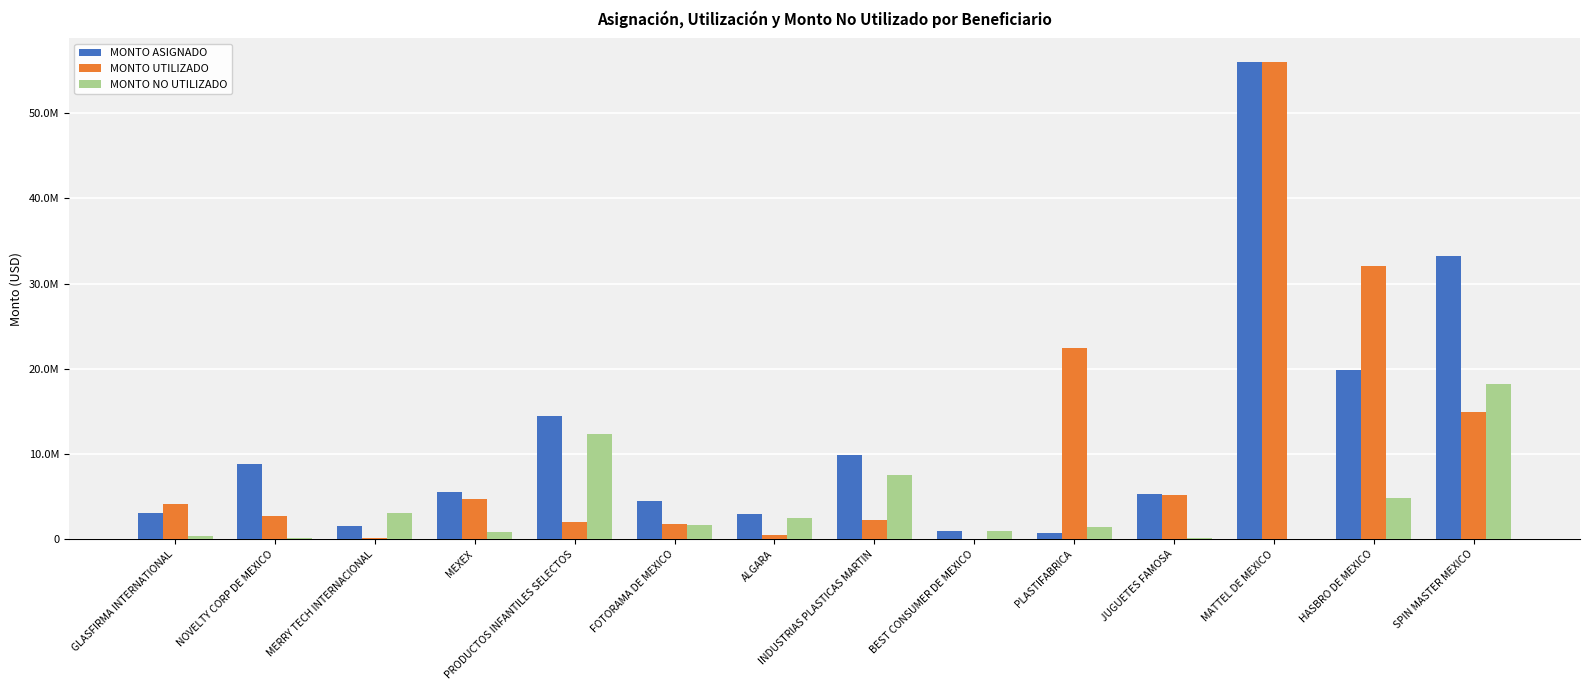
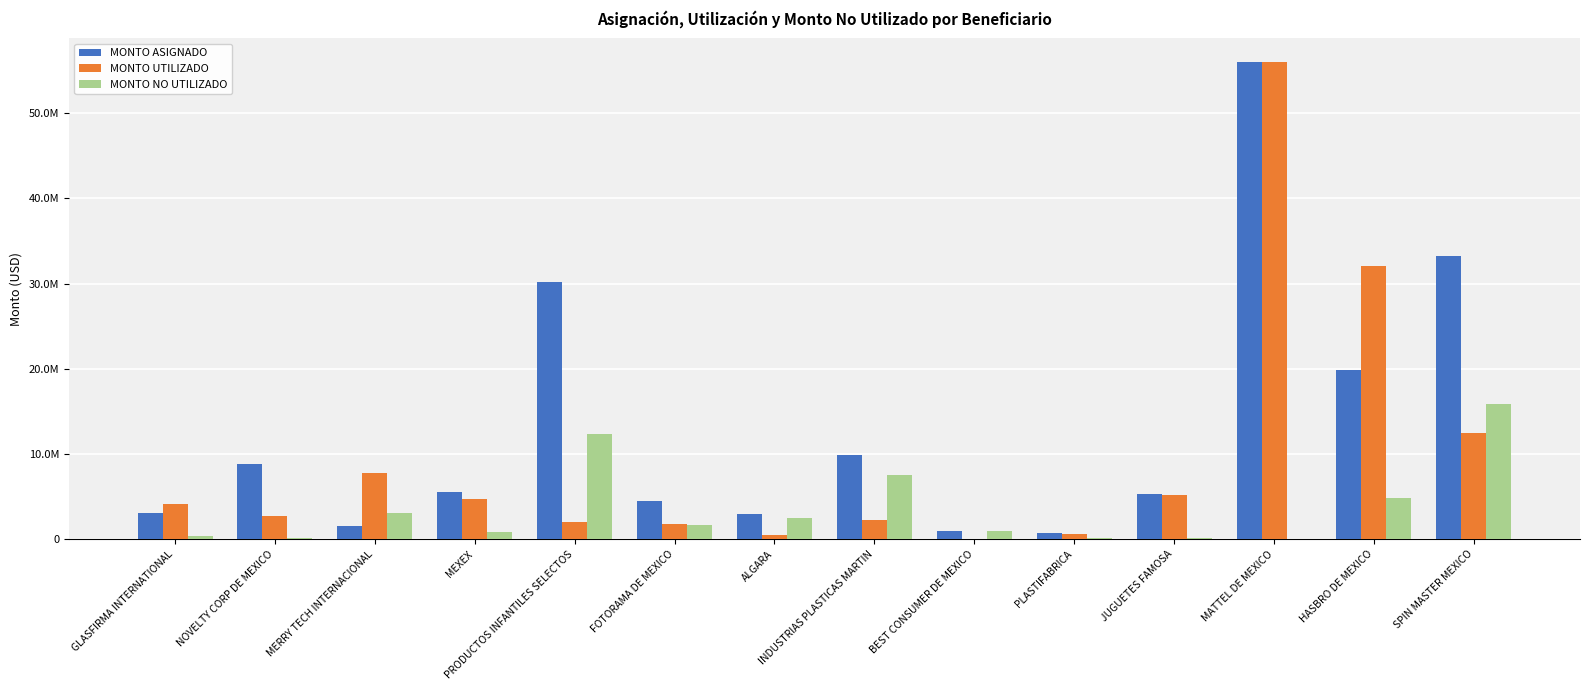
MONTO UTILIZADO, MERRY TECH INTERNACIONAL: 0 -> 8000000
MONTO ASIGNADO, PRODUCTOS INFANTILES SELECTOS: 14000000 -> 30000000
MONTO UTILIZADO, PLASTIFABRICA: 22000000 -> 1000000
MONTO NO UTILIZADO, PLASTIFABRICA: 1000000 -> 0
MONTO UTILIZADO, SPIN MASTER MEXICO: 15000000 -> 12000000
MONTO NO UTILIZADO, SPIN MASTER MEXICO: 18000000 -> 16000000
